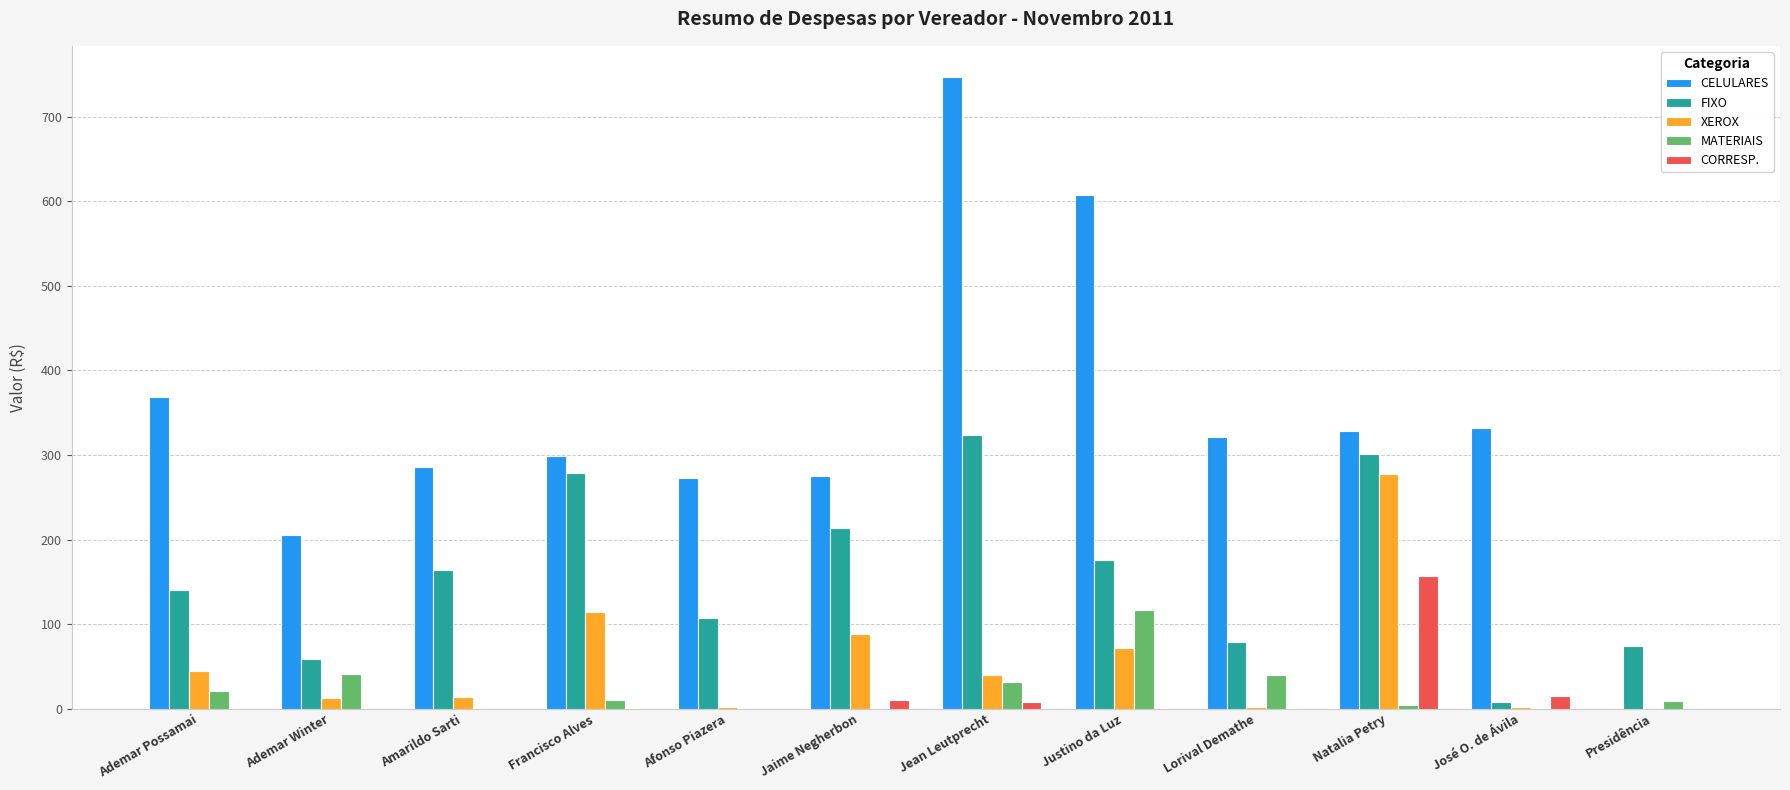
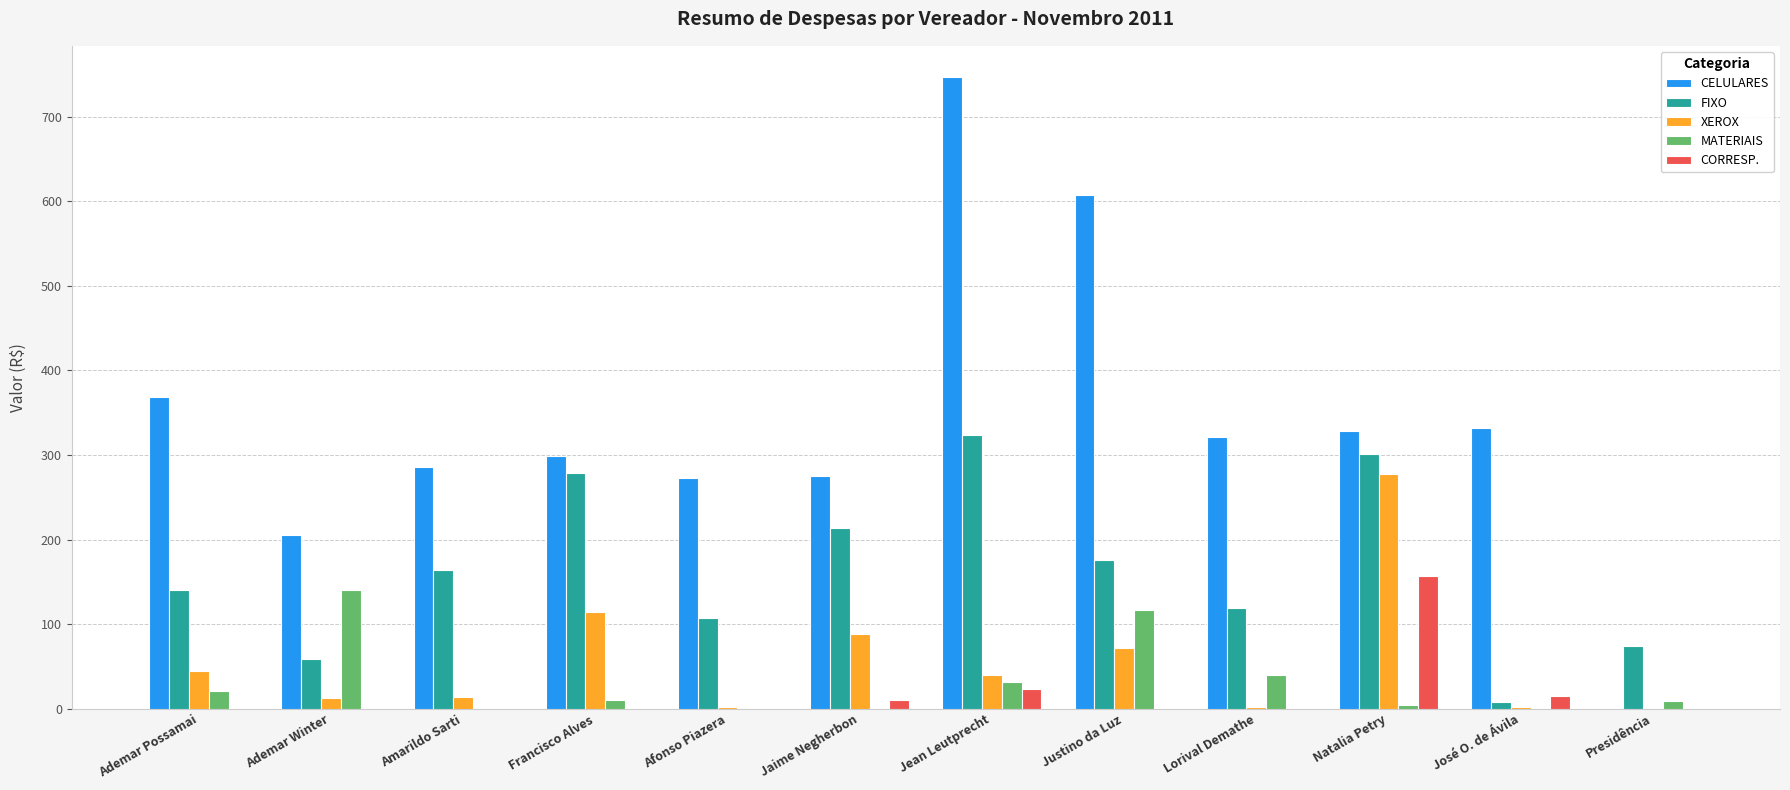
MATERIAIS, Ademar Winter: 40 -> 140
CORRESP., Jean Leutprecht: 10 -> 20
FIXO, Lorival Demathe: 80 -> 120
